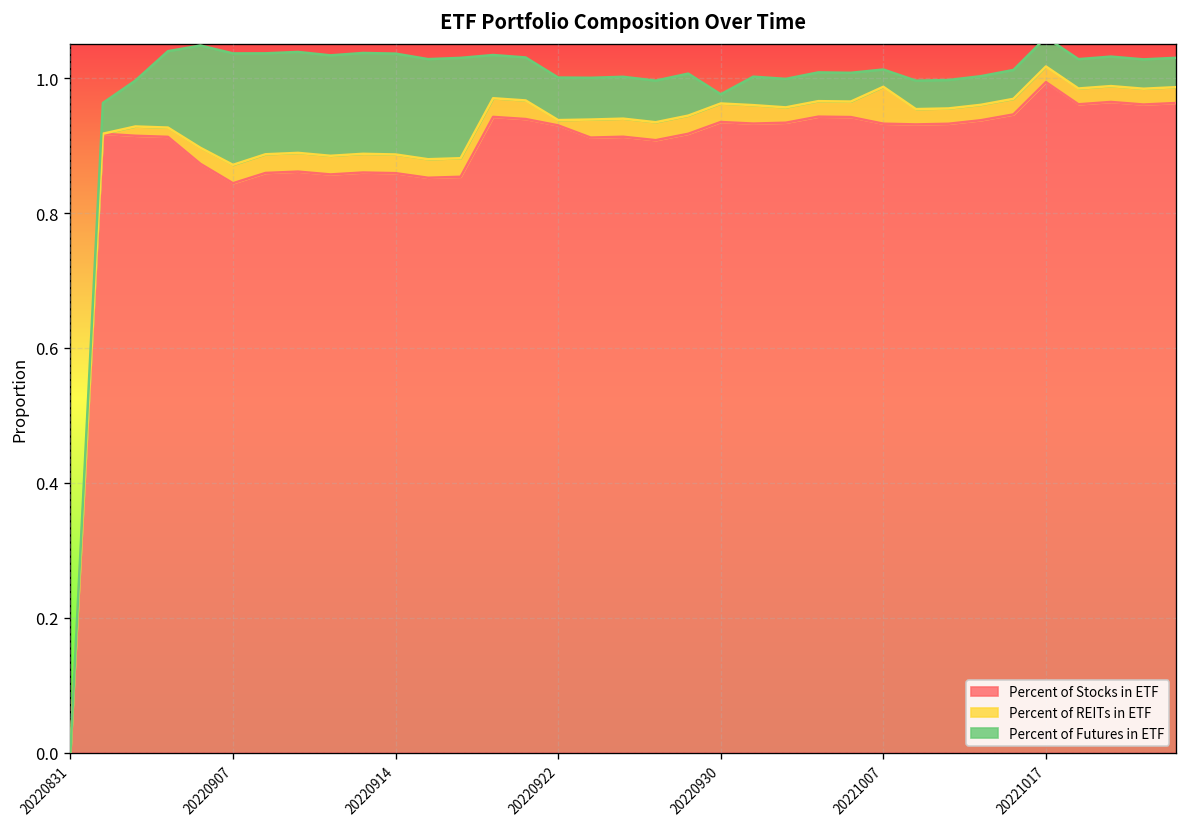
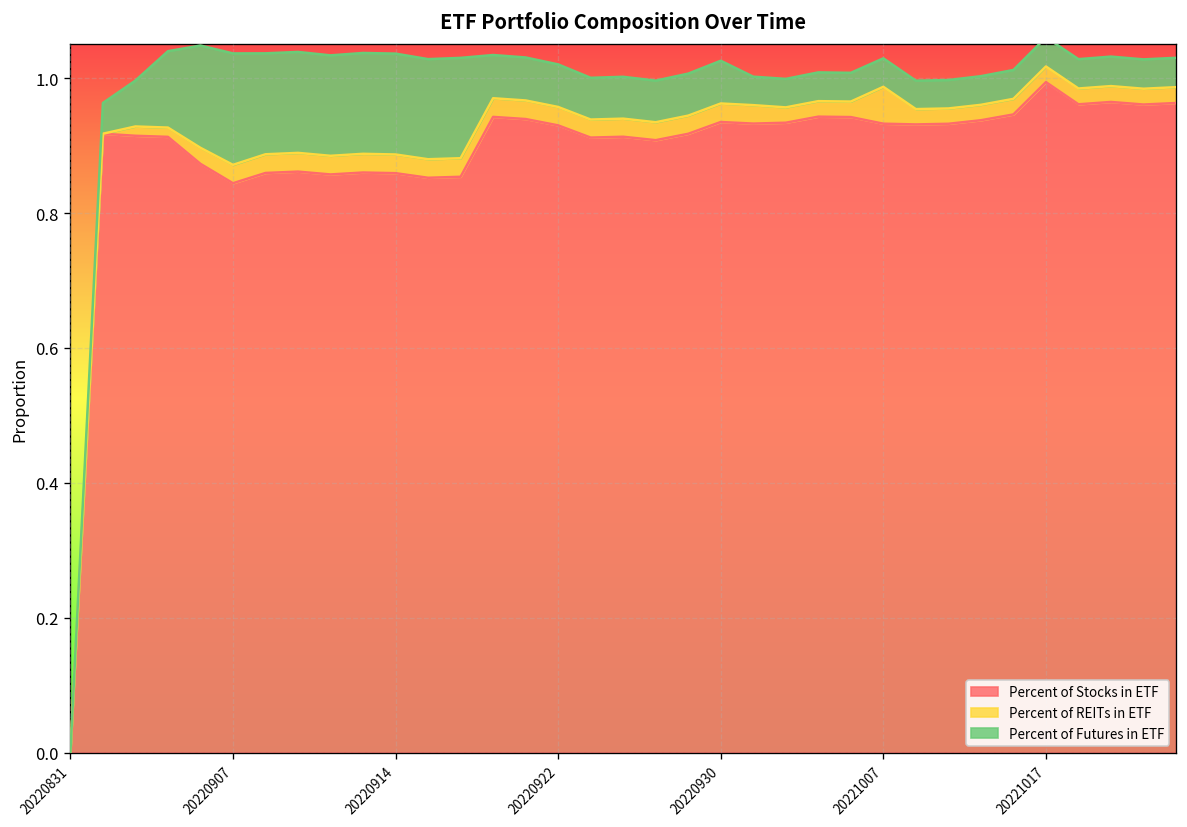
Percent of REITs in ETF, 20220922: 0.01 -> 0.03
Percent of Futures in ETF, 20220930: 0.01 -> 0.06
Percent of Futures in ETF, 20221007: 0.03 -> 0.04
